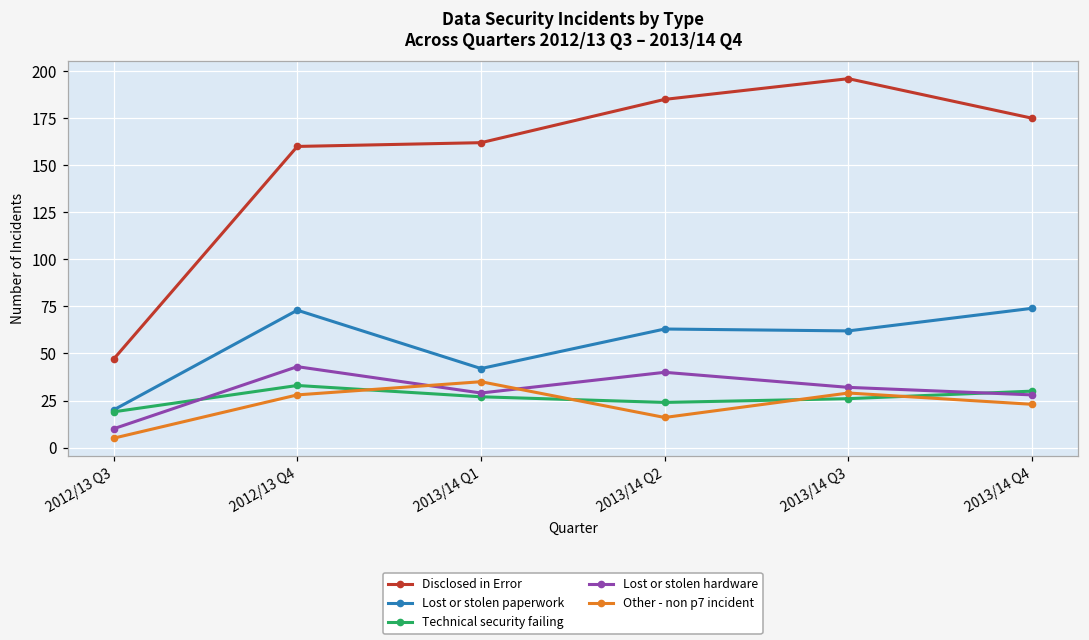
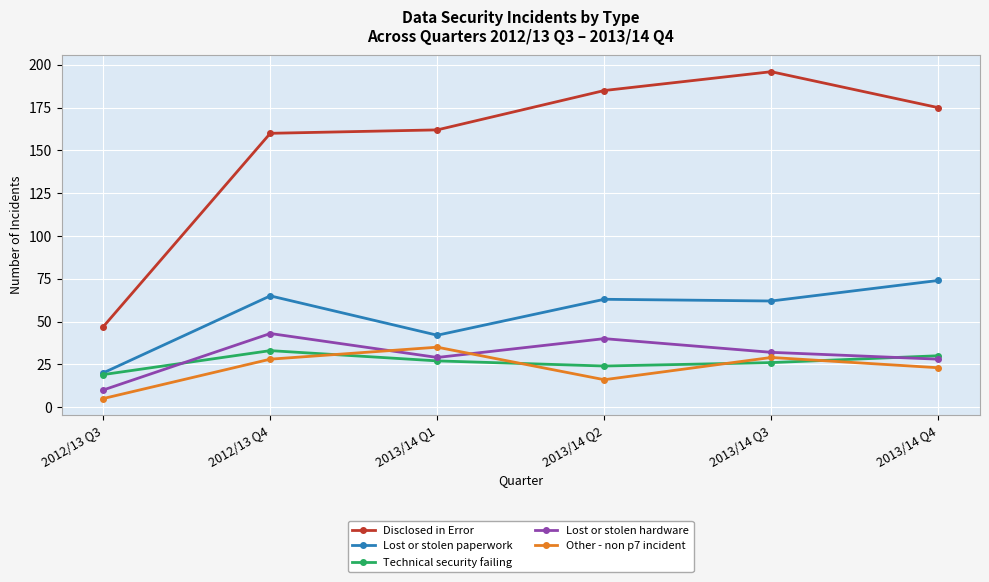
Lost or stolen paperwork, 2012/13 Q4: 73 -> 65
